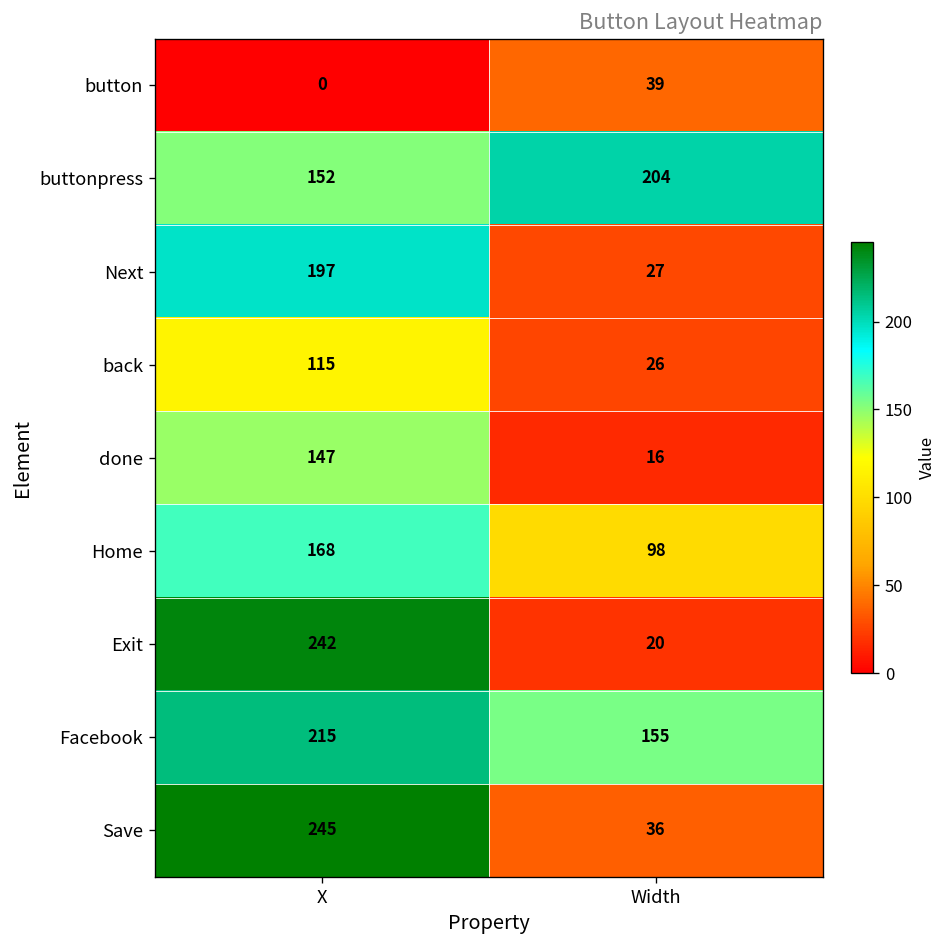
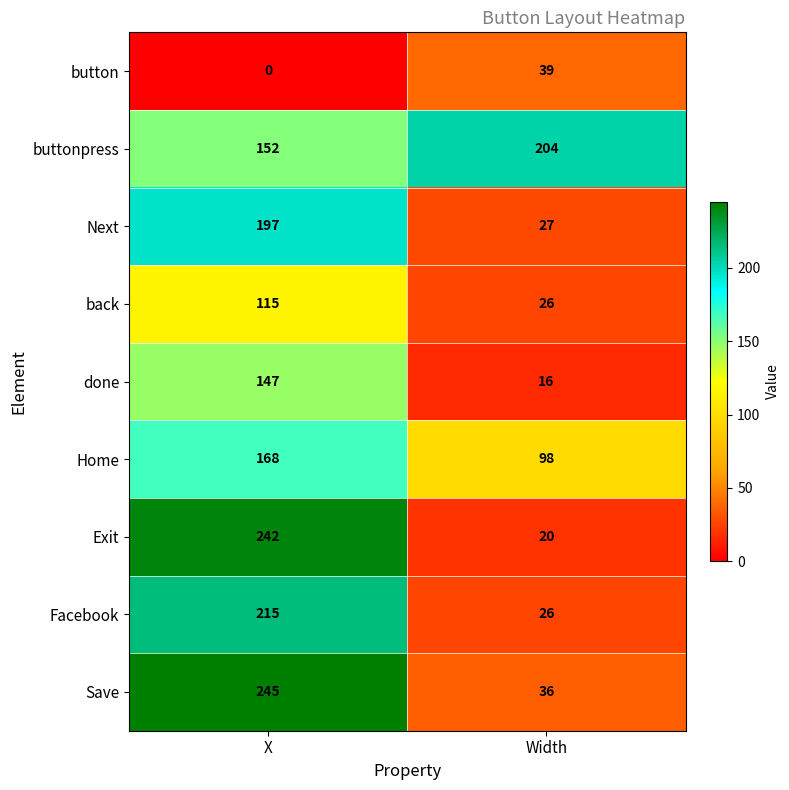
Facebook, Width: 155 -> 26
